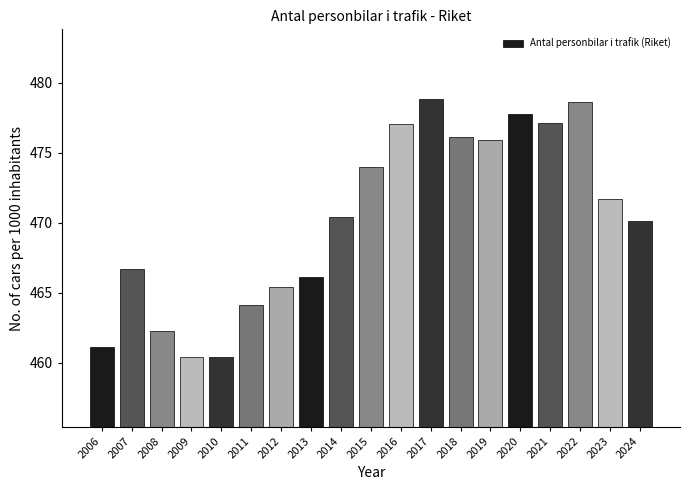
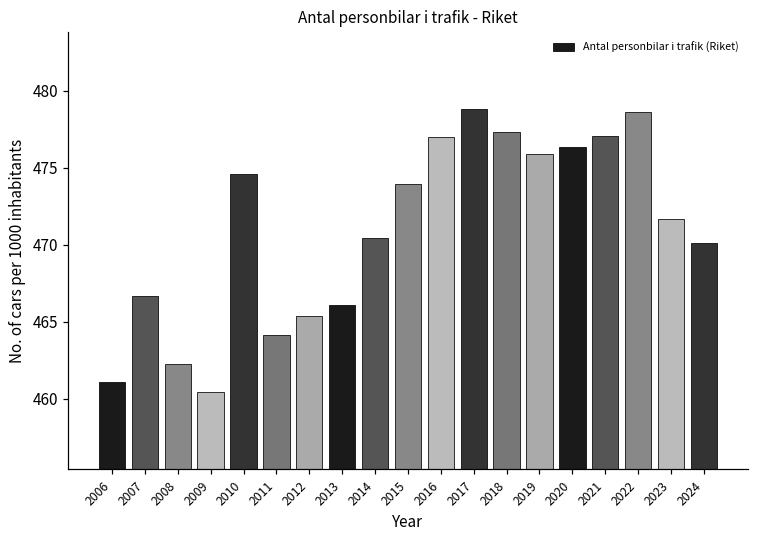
2010: 460.4 -> 474.6
2018: 476.1 -> 477.3
2020: 477.8 -> 476.3
